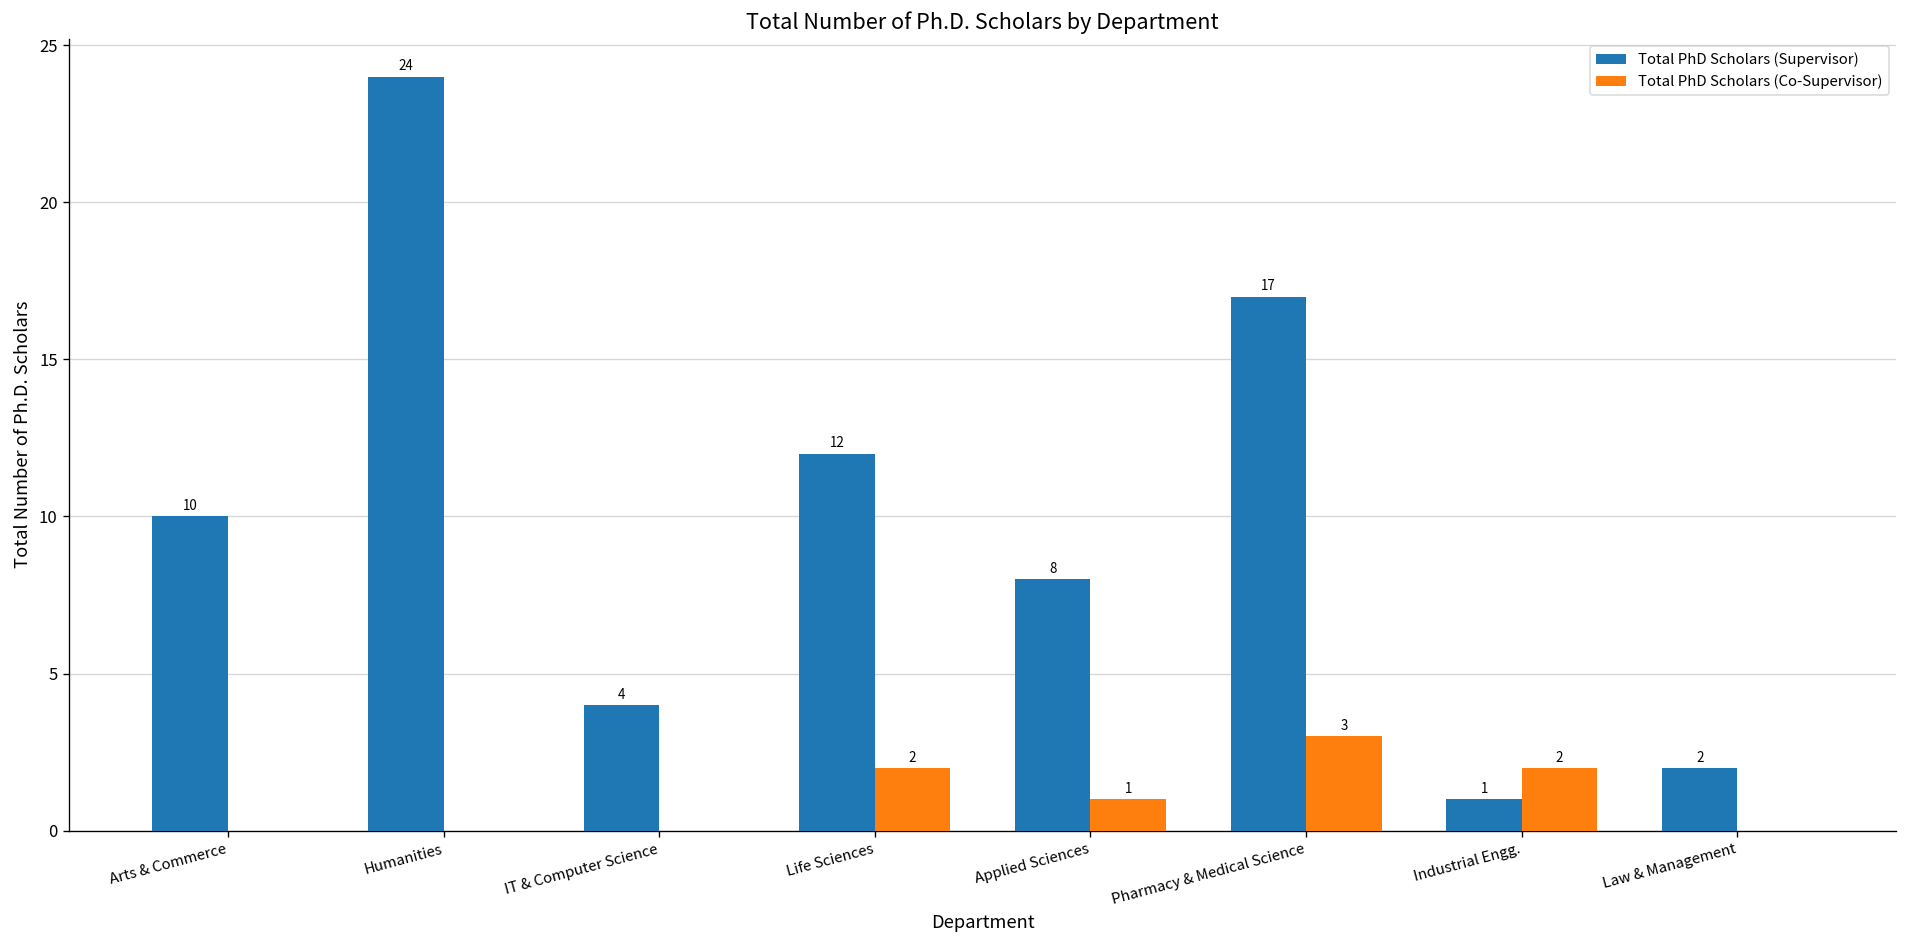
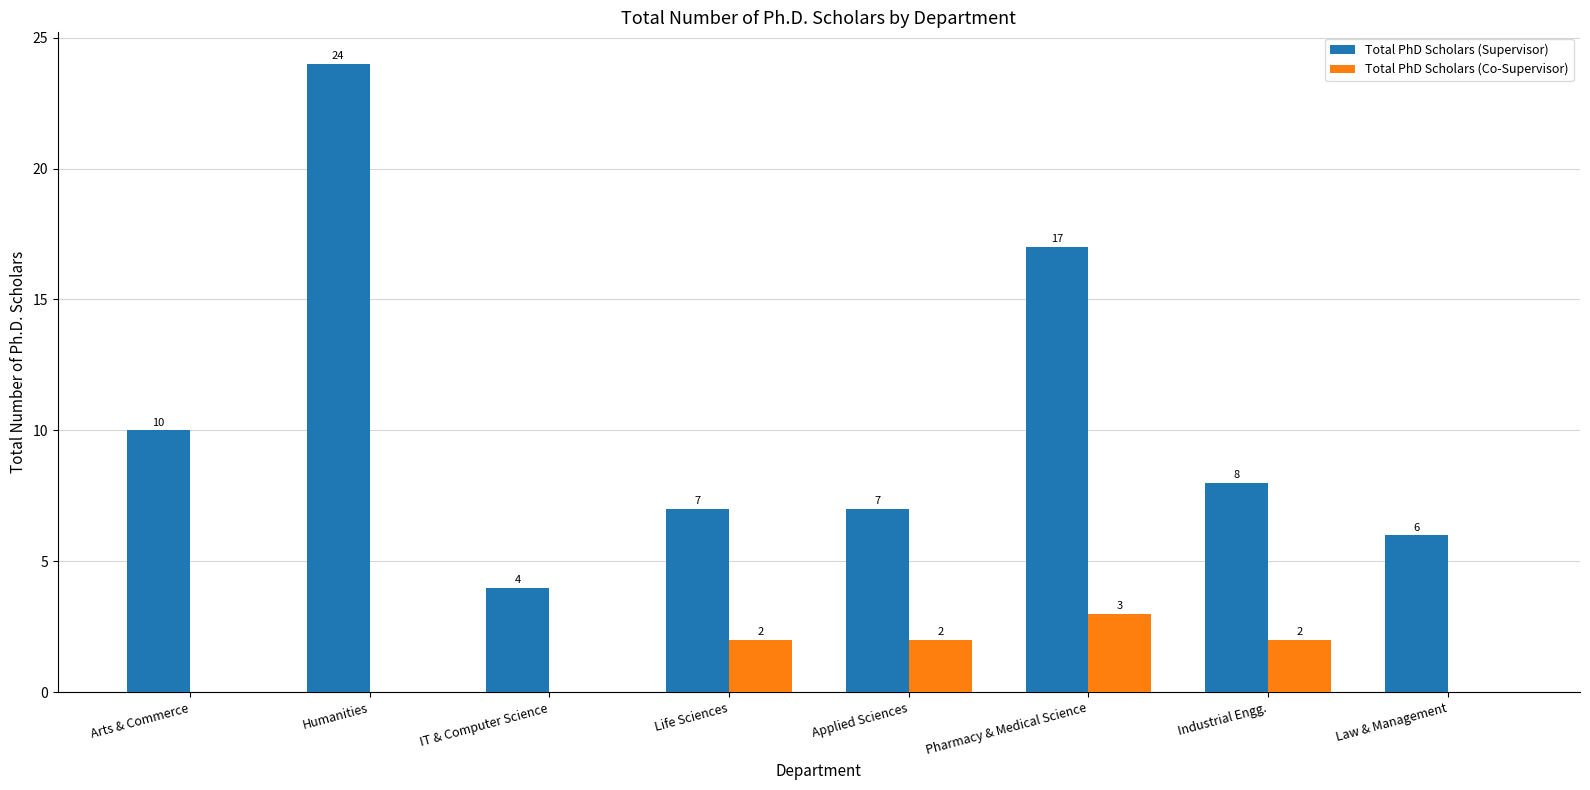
Total PhD Scholars (Supervisor), Life Sciences: 12 -> 7
Total PhD Scholars (Supervisor), Applied Sciences: 8 -> 7
Total PhD Scholars (Co-Supervisor), Applied Sciences: 1 -> 2
Total PhD Scholars (Supervisor), Industrial Engg.: 1 -> 8
Total PhD Scholars (Supervisor), Law & Management: 2 -> 6
